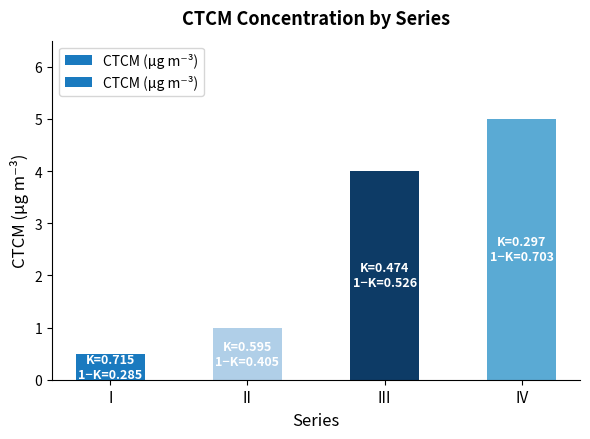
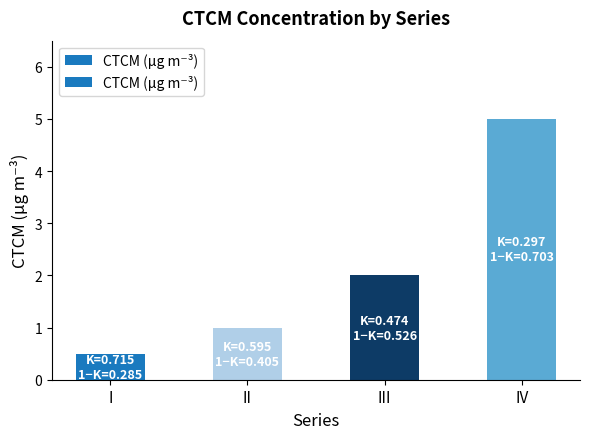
III: 4 -> 2
